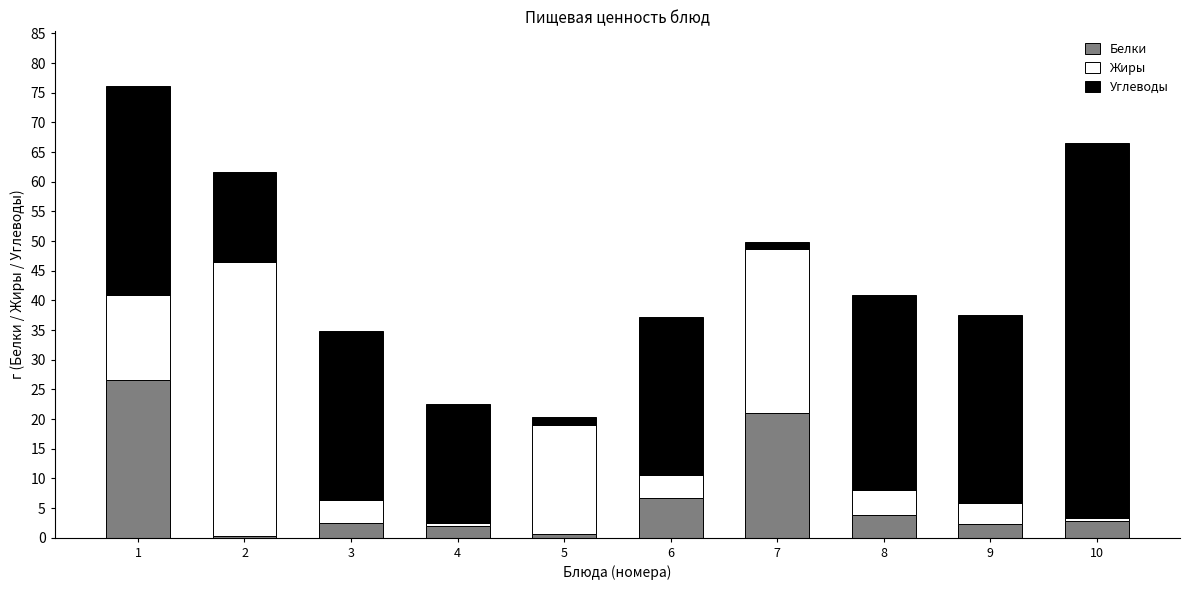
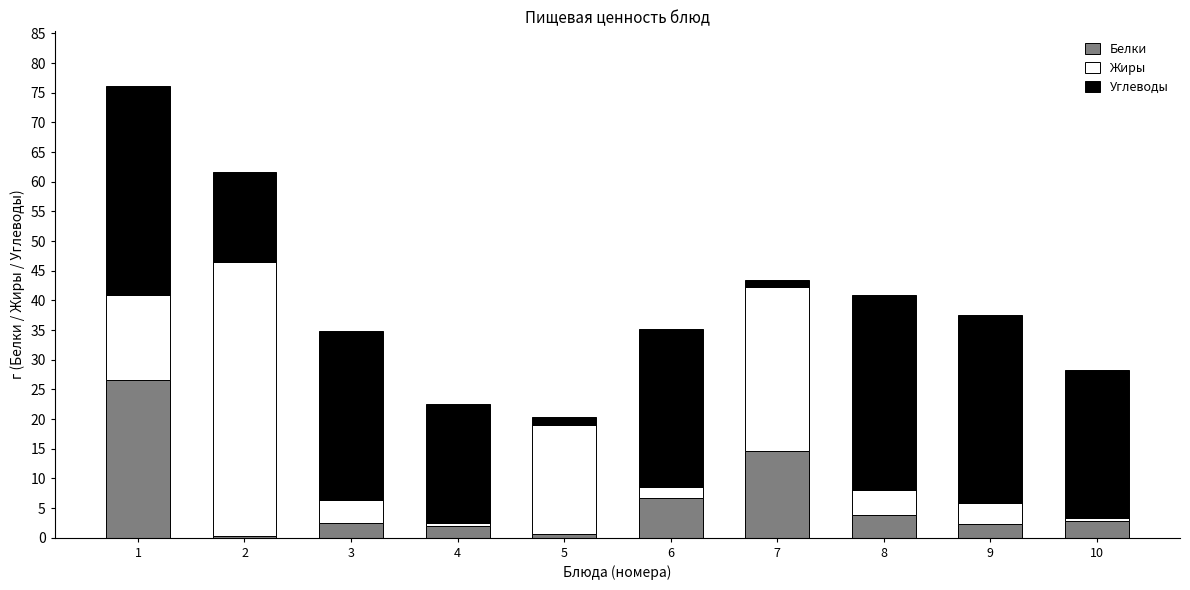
Жиры, 6: 4 -> 2
Белки, 7: 21 -> 15
Углеводы, 10: 63 -> 25
